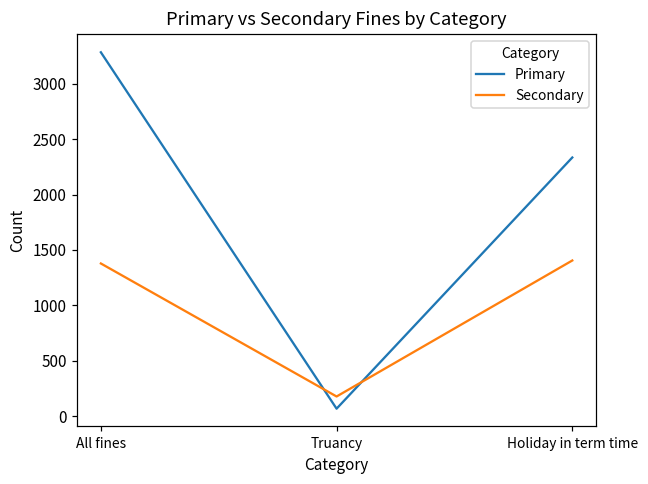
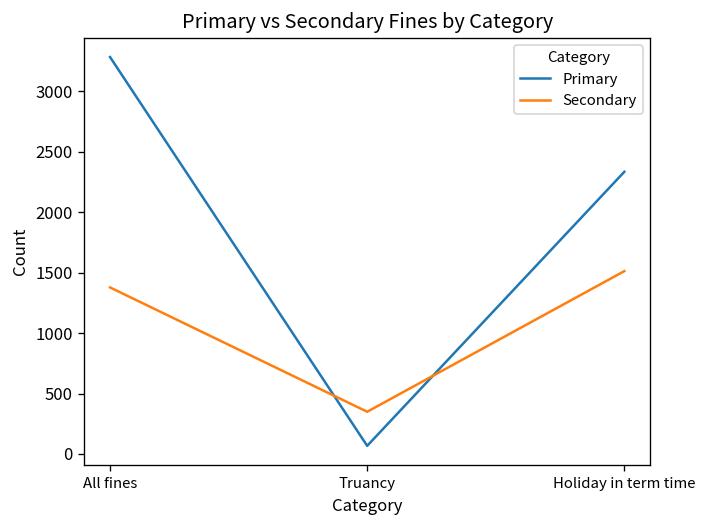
Secondary, Truancy: 180 -> 350
Secondary, Holiday in term time: 1410 -> 1510
